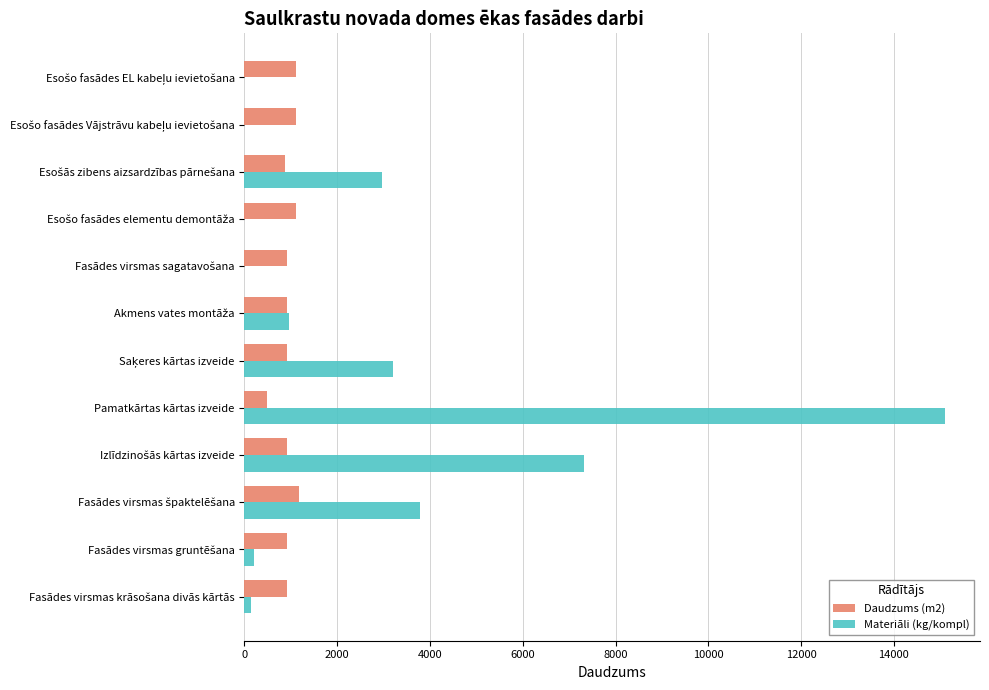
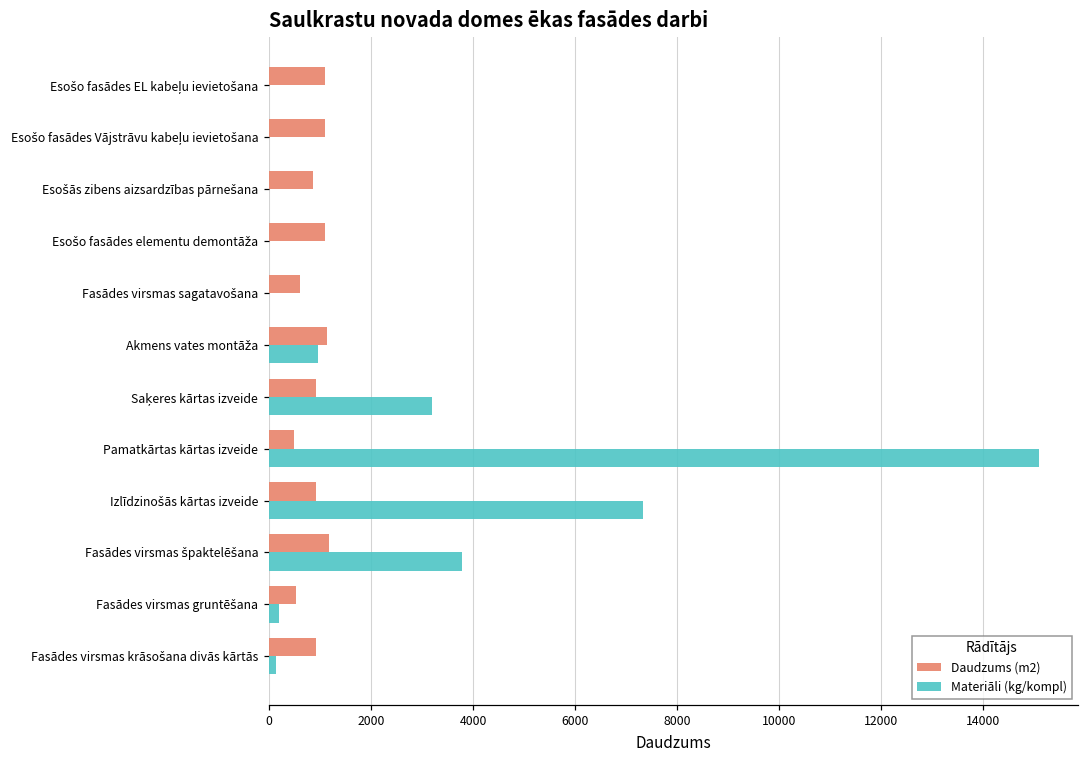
Materiāli (kg/kompl), Esošās zibens aizsardzības pārnešana: 3000 -> 0
Daudzums (m2), Fasādes virsmas sagatavošana: 900 -> 600
Daudzums (m2), Akmens vates montāža: 900 -> 1100
Daudzums (m2), Fasādes virsmas gruntēšana: 900 -> 500
